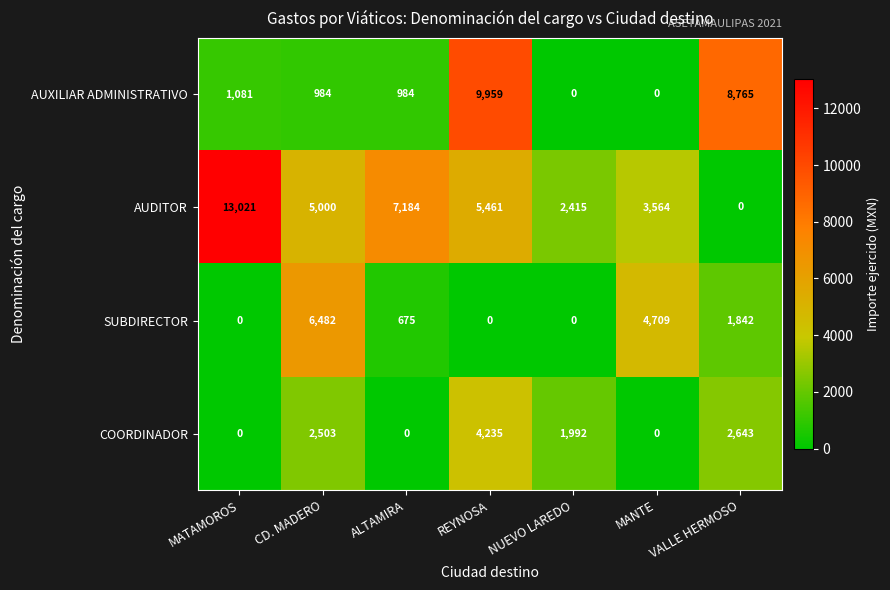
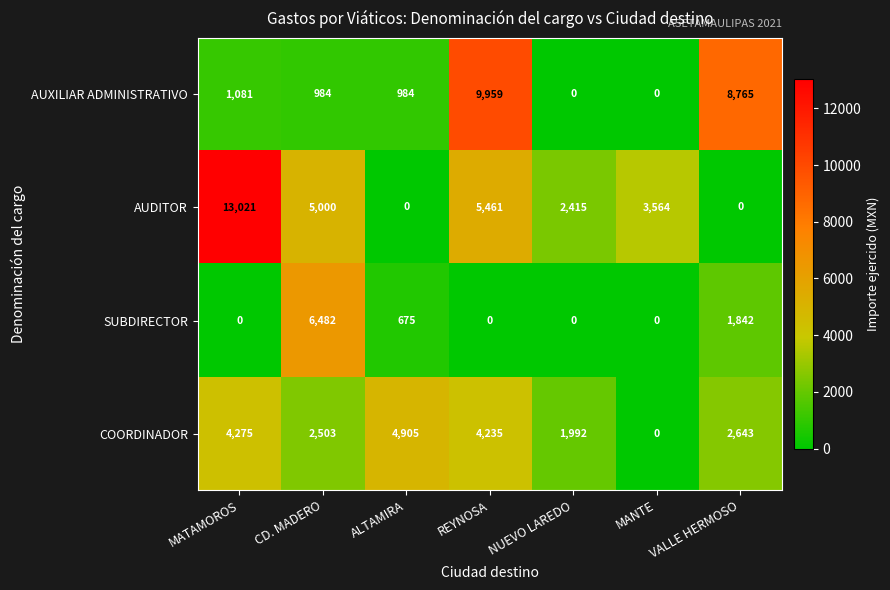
AUDITOR, ALTAMIRA: 7,184 -> 0
SUBDIRECTOR, MANTE: 4,709 -> 0
COORDINADOR, MATAMOROS: 0 -> 4,275
COORDINADOR, ALTAMIRA: 0 -> 4,905
